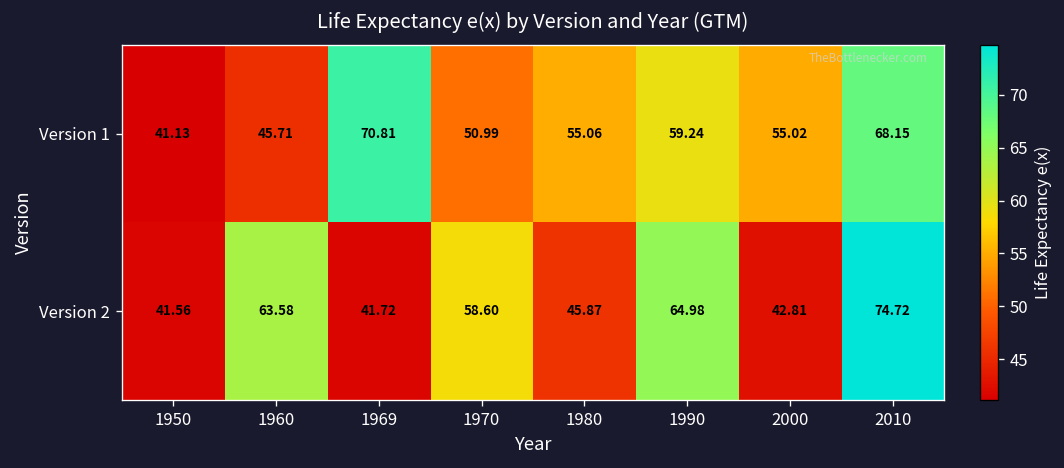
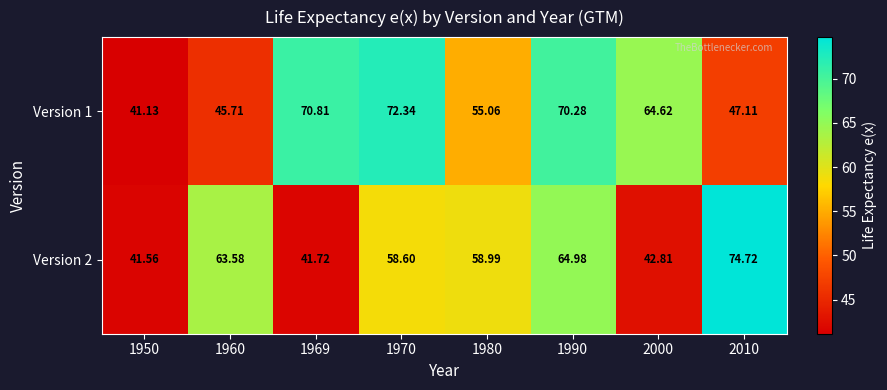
Version 1, 1970: 50.99 -> 72.34
Version 1, 1990: 59.24 -> 70.28
Version 1, 2000: 55.02 -> 64.62
Version 1, 2010: 68.15 -> 47.11
Version 2, 1980: 45.87 -> 58.99
